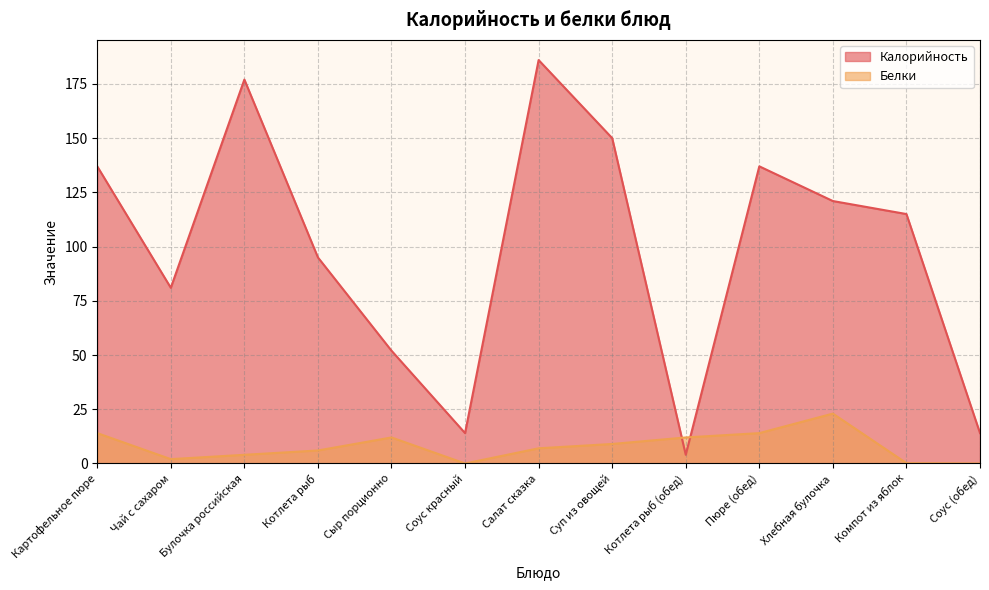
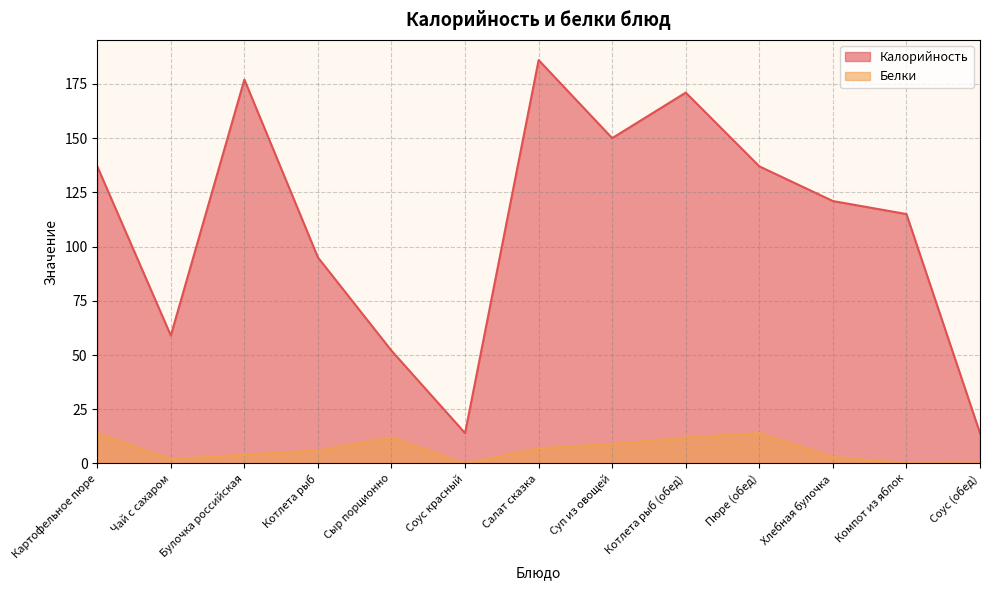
Калорийность, Чай с сахаром: 81 -> 59
Калорийность, Котлета рыб (обед): 4 -> 171
Белки, Хлебная булочка: 23 -> 3
